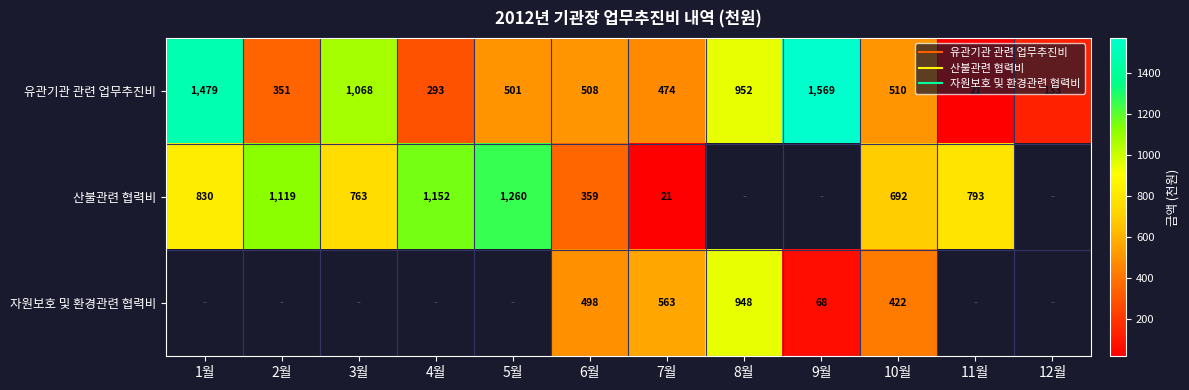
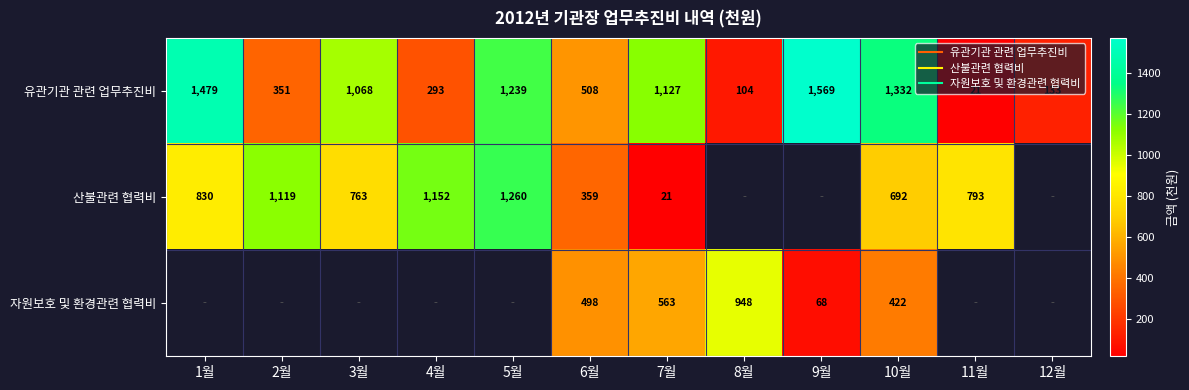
유관기관 관련 업무추진비, 5월: 501 -> 1,239
유관기관 관련 업무추진비, 7월: 474 -> 1,127
유관기관 관련 업무추진비, 8월: 952 -> 104
유관기관 관련 업무추진비, 10월: 510 -> 1,332
